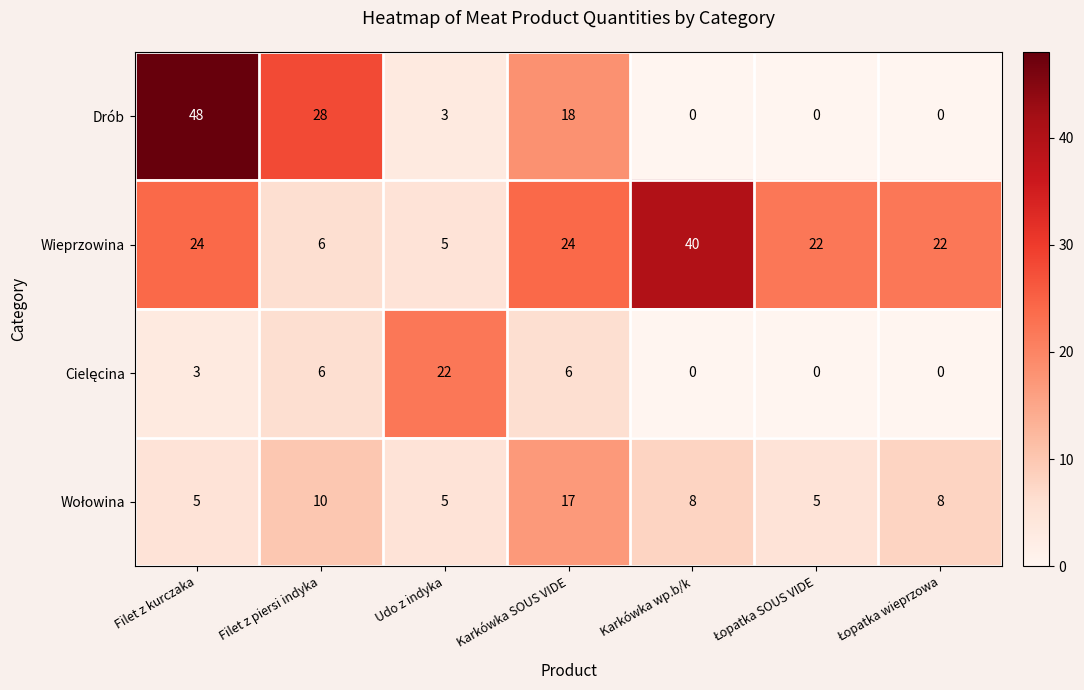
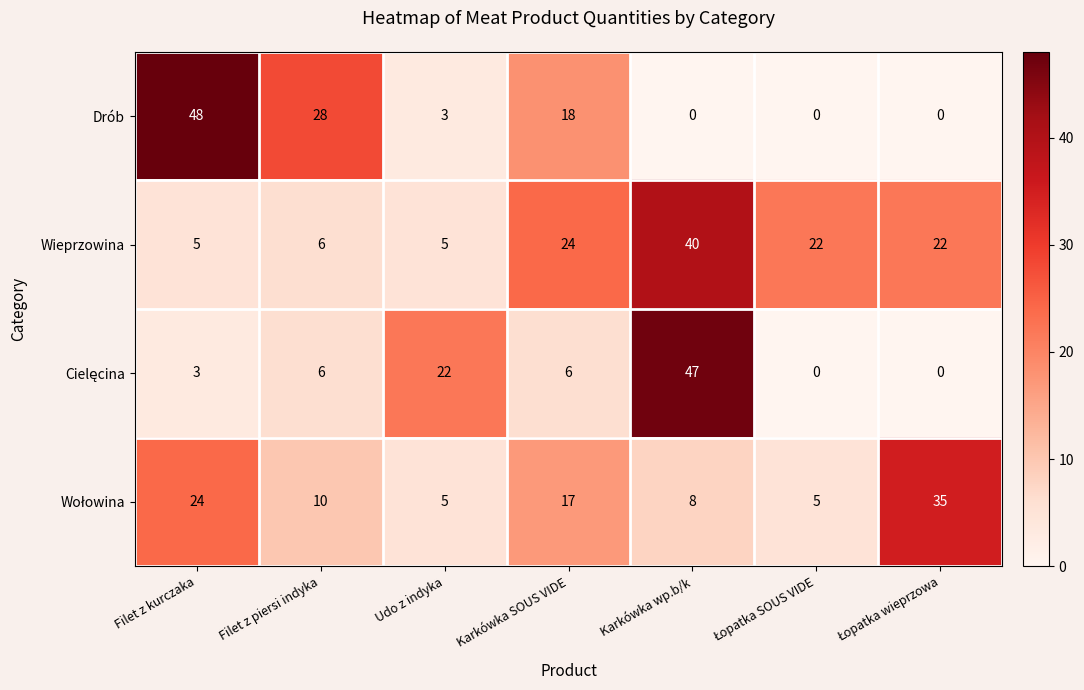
Wieprzowina, Filet z kurczaka: 24 -> 5
Cielęcina, Karkówka wp.b/k: 0 -> 47
Wołowina, Filet z kurczaka: 5 -> 24
Wołowina, Łopatka wieprzowa: 8 -> 35
